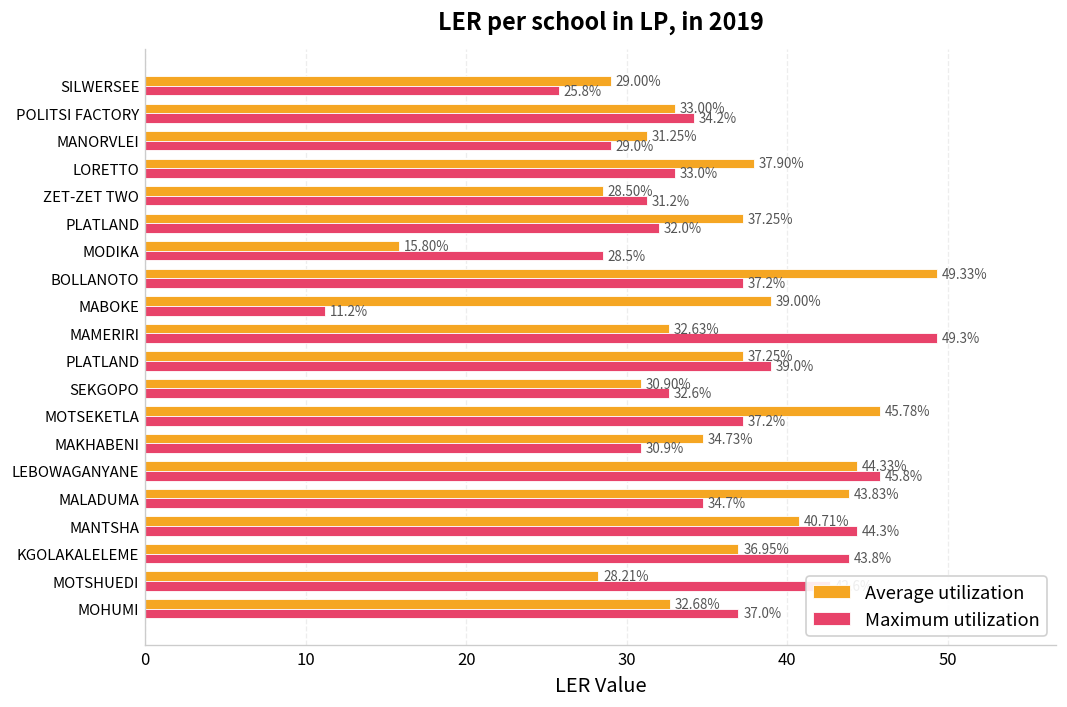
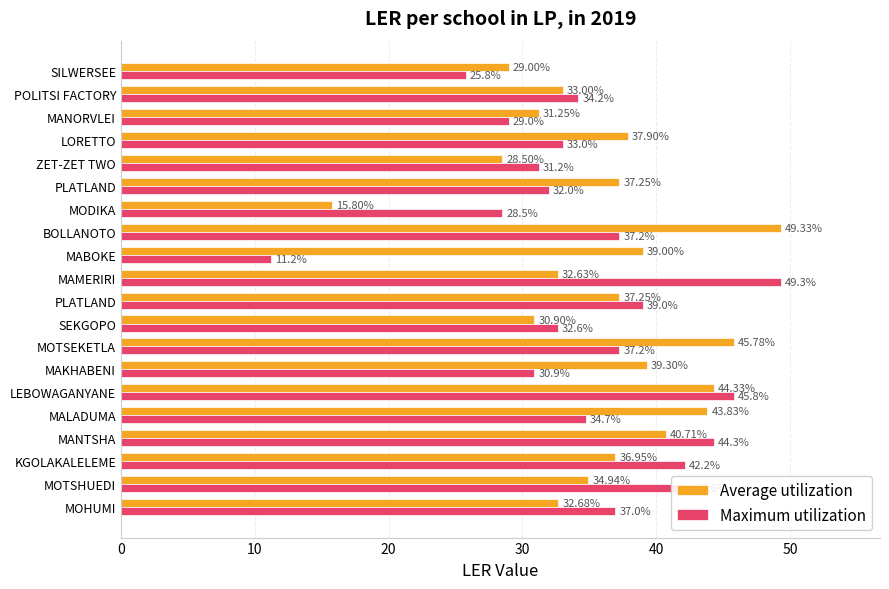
Average utilization, MAKHABENI: 34.73% -> 39.30%
Maximum utilization, KGOLAKALELEME: 43.8% -> 42.2%
Average utilization, MOTSHUEDI: 28.21% -> 34.94%
